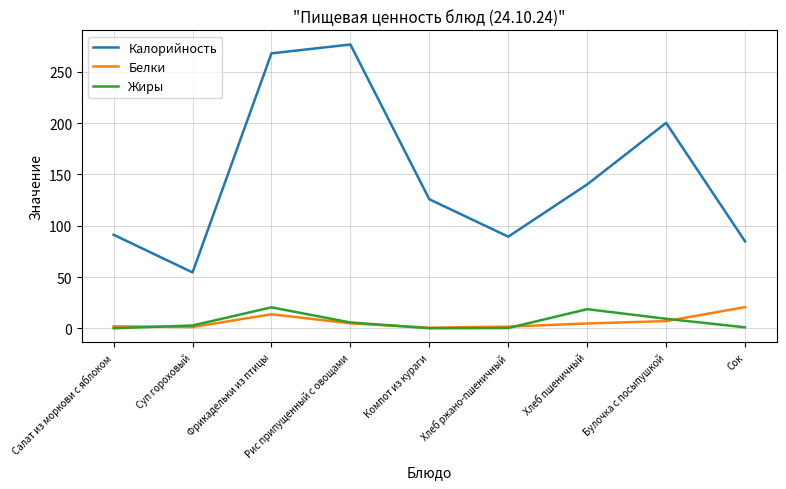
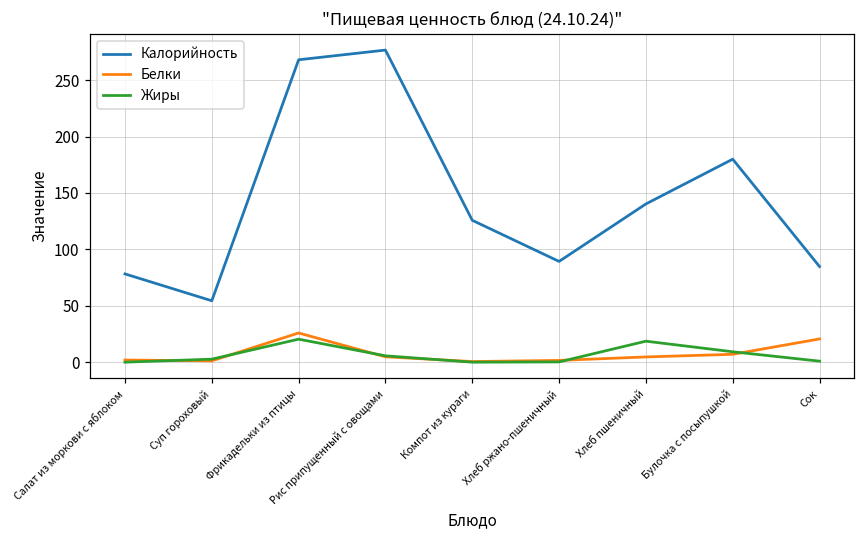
Калорийность, Салат из моркови с яблоком: 91 -> 78
Белки, Фрикадельки из птицы: 14 -> 26
Калорийность, Булочка с посыпушкой: 200 -> 180
